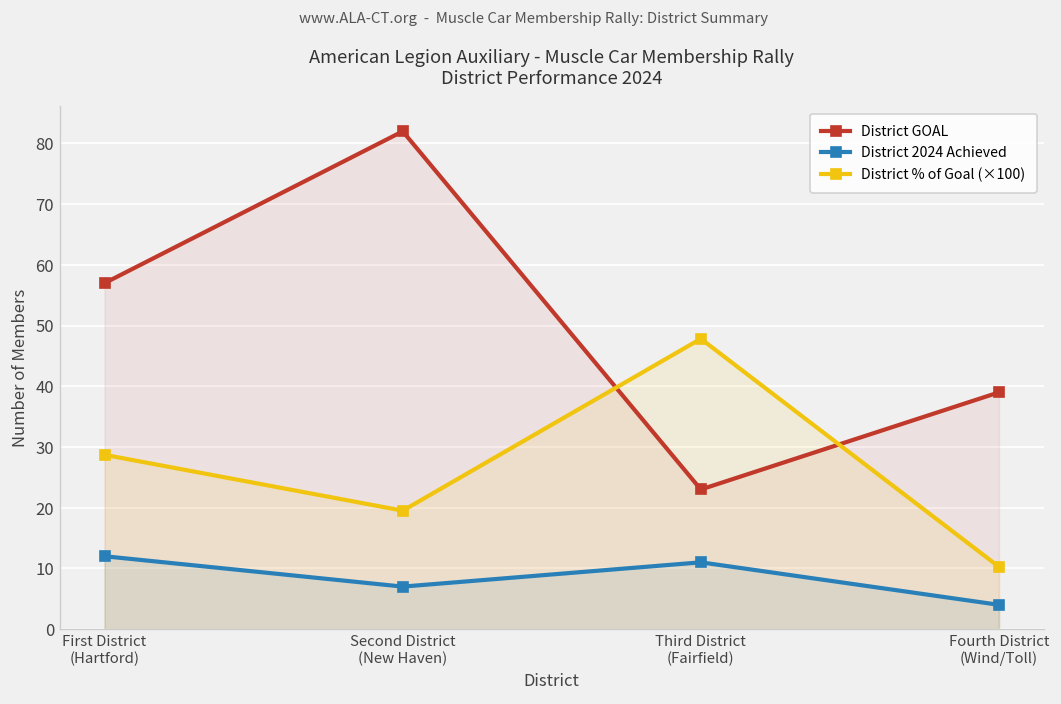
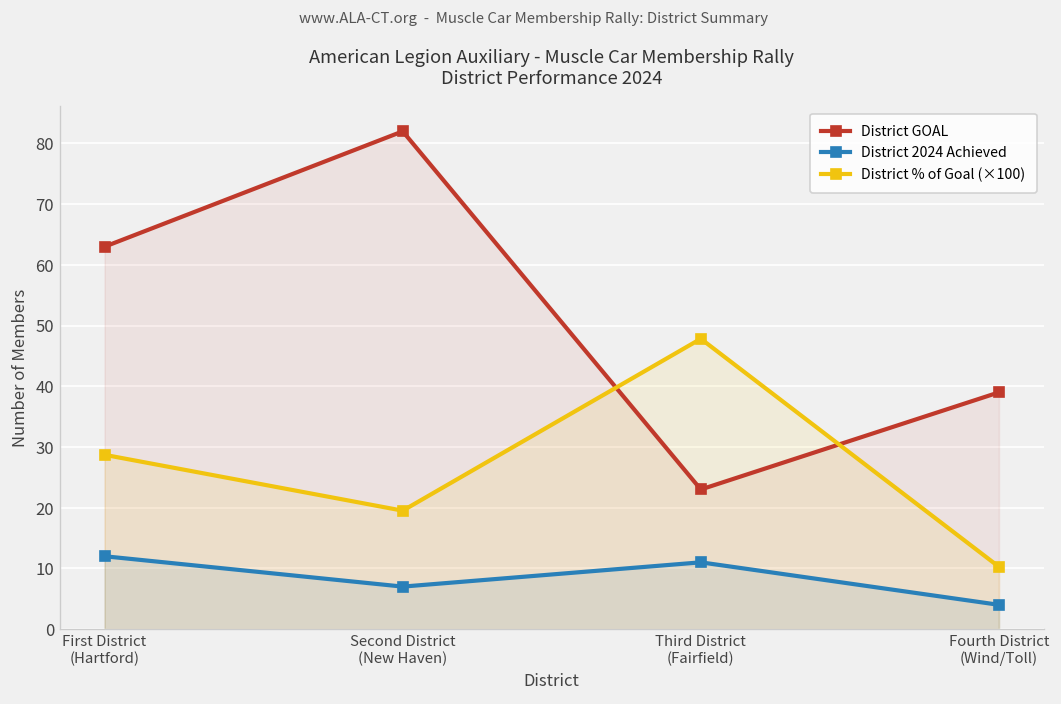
District GOAL, First District (Hartford): 57 -> 63
